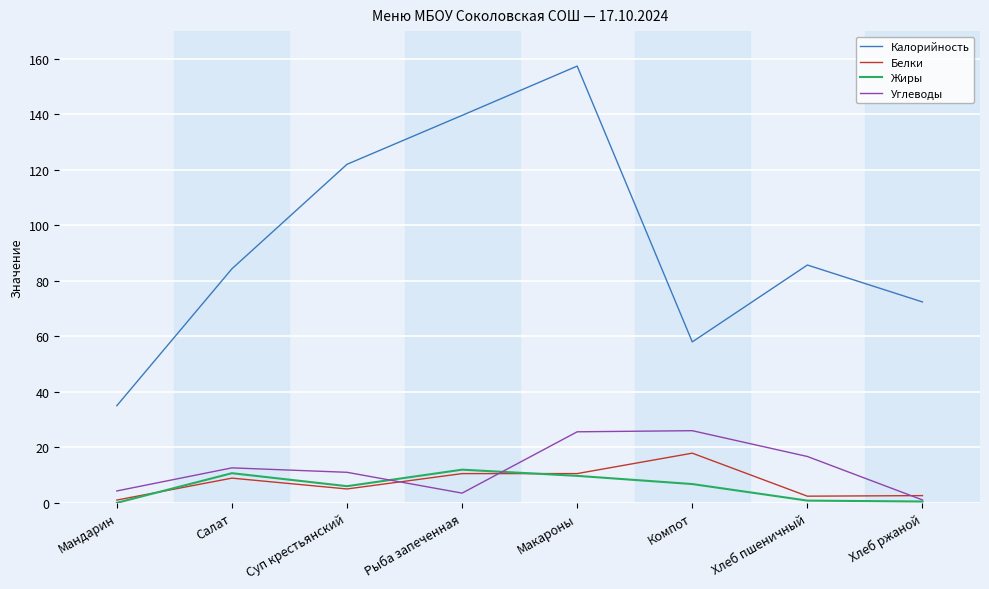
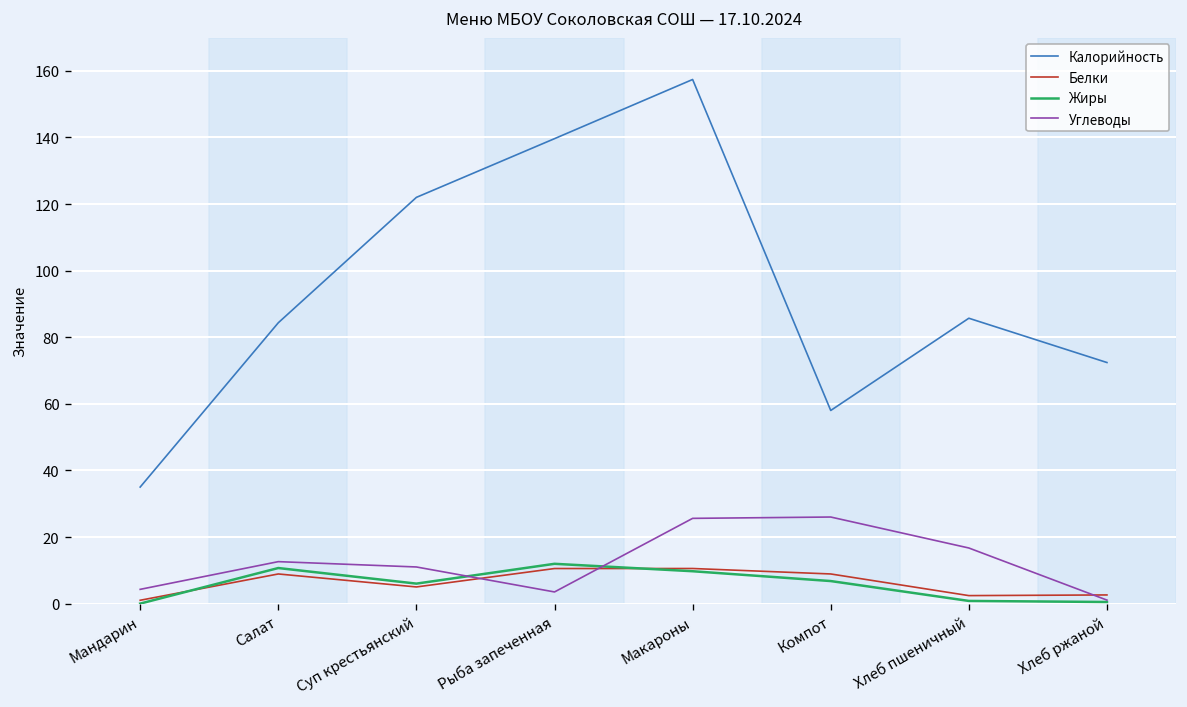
Белки, Компот: 18 -> 9
